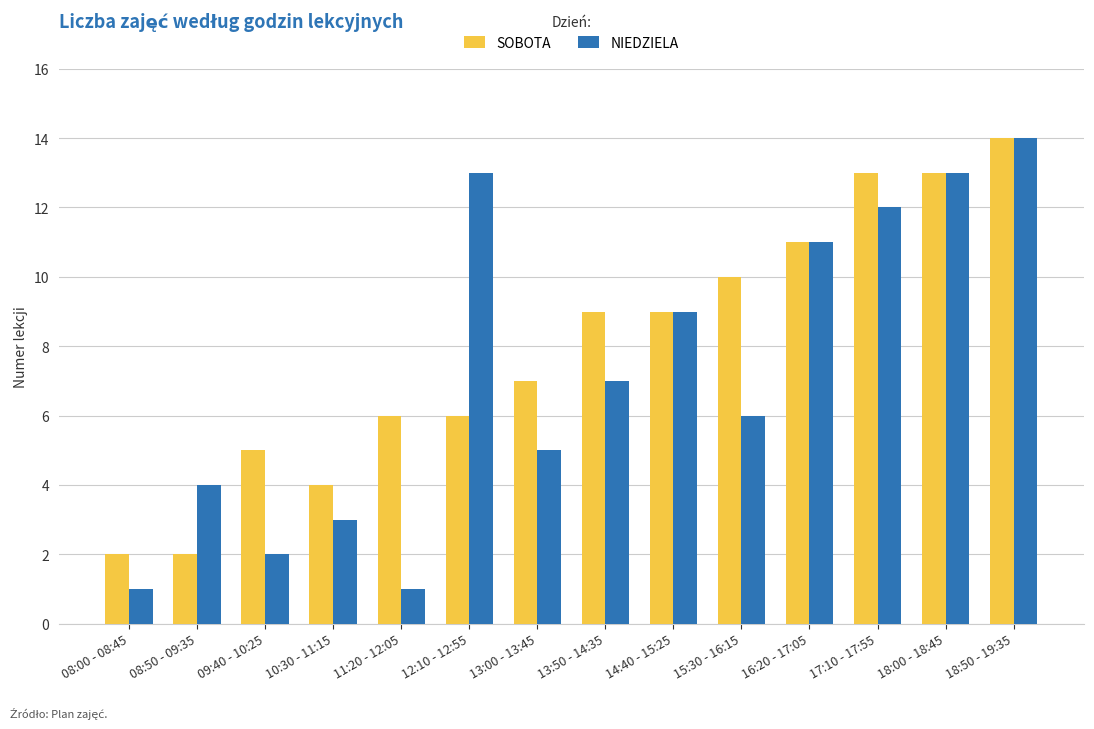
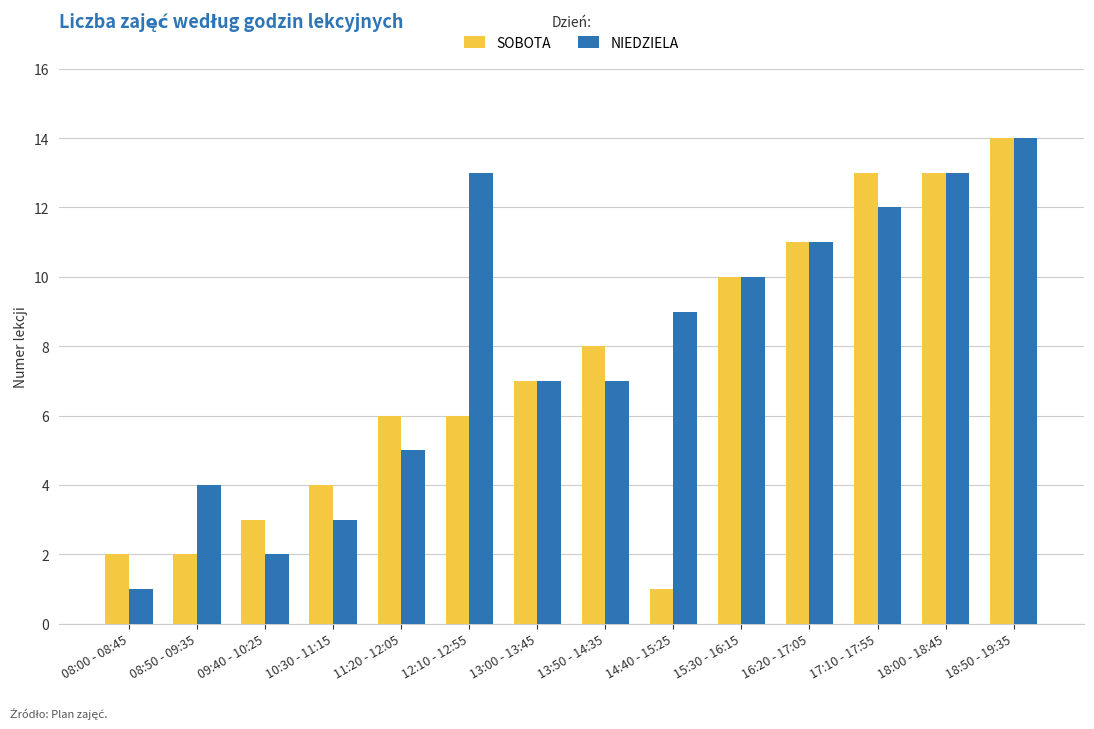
SOBOTA, 09:40 - 10:25: 5 -> 3
NIEDZIELA, 11:20 - 12:05: 1 -> 5
NIEDZIELA, 13:00 - 13:45: 5 -> 7
SOBOTA, 13:50 - 14:35: 9 -> 8
SOBOTA, 14:40 - 15:25: 9 -> 1
NIEDZIELA, 15:30 - 16:15: 6 -> 10
